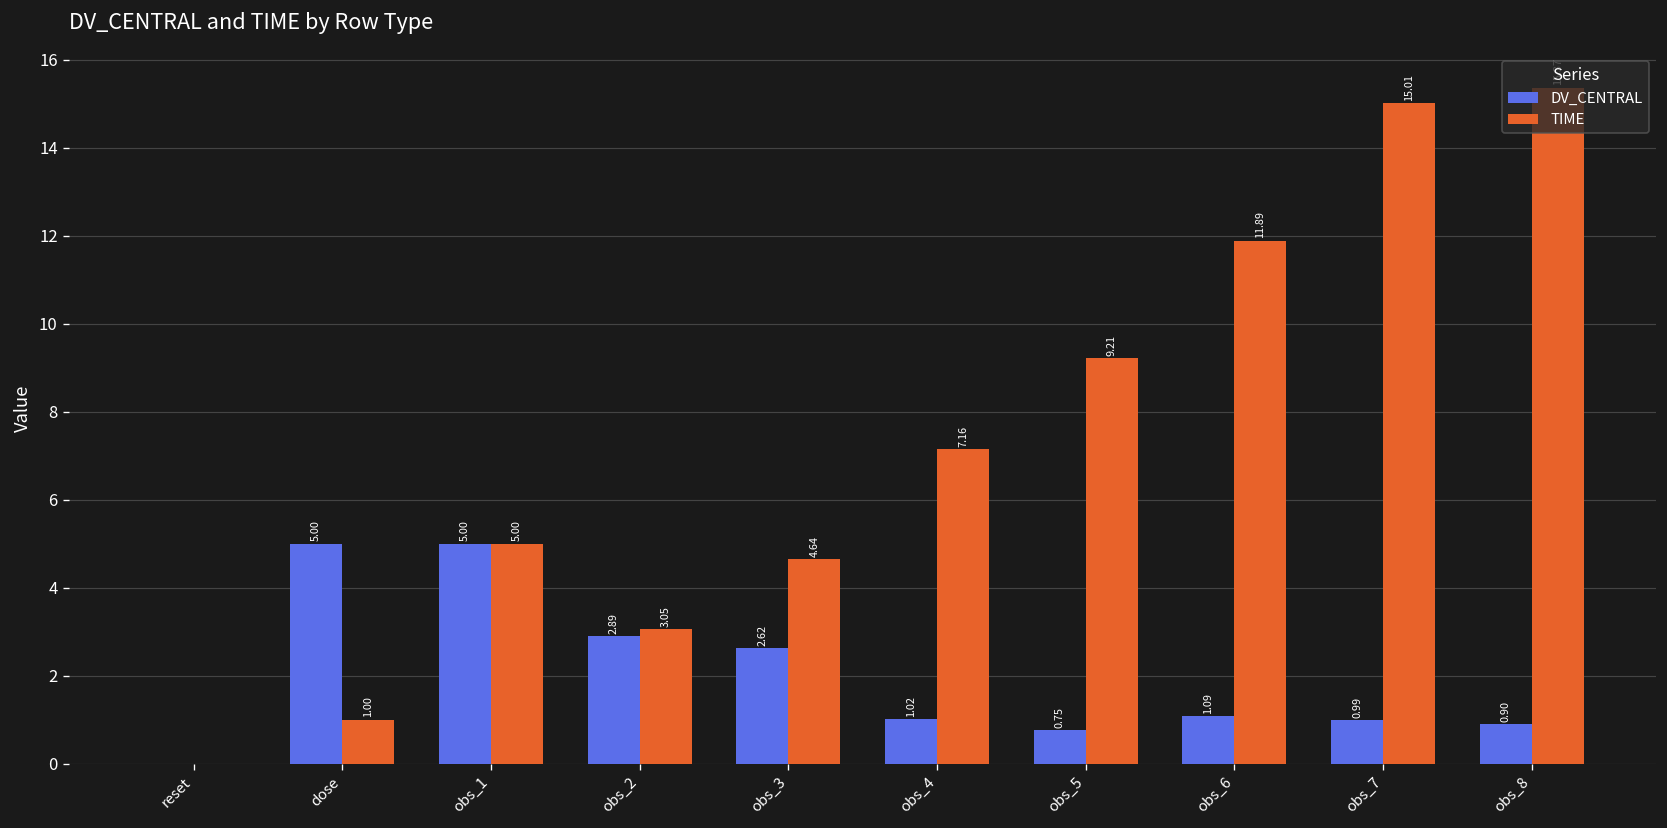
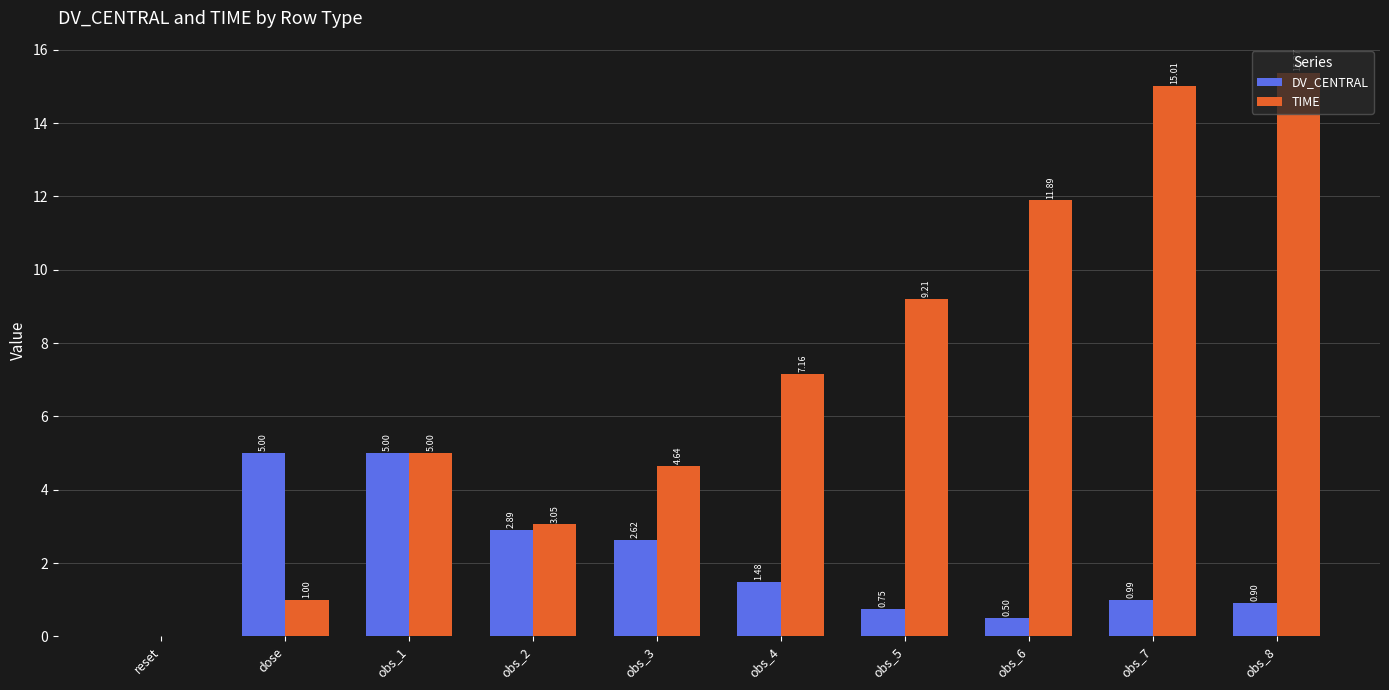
DV_CENTRAL, obs_4: 1.02 -> 1.48
DV_CENTRAL, obs_6: 1.09 -> 0.50
